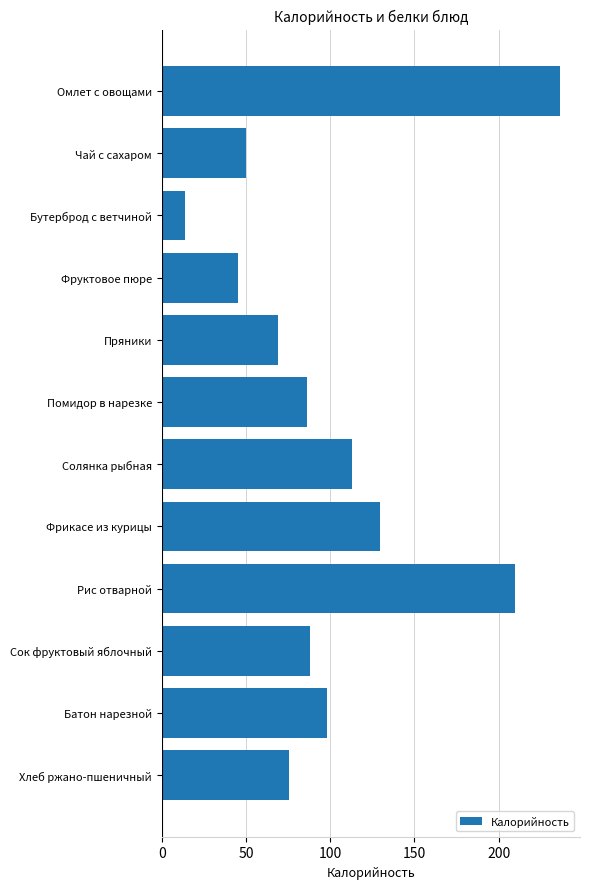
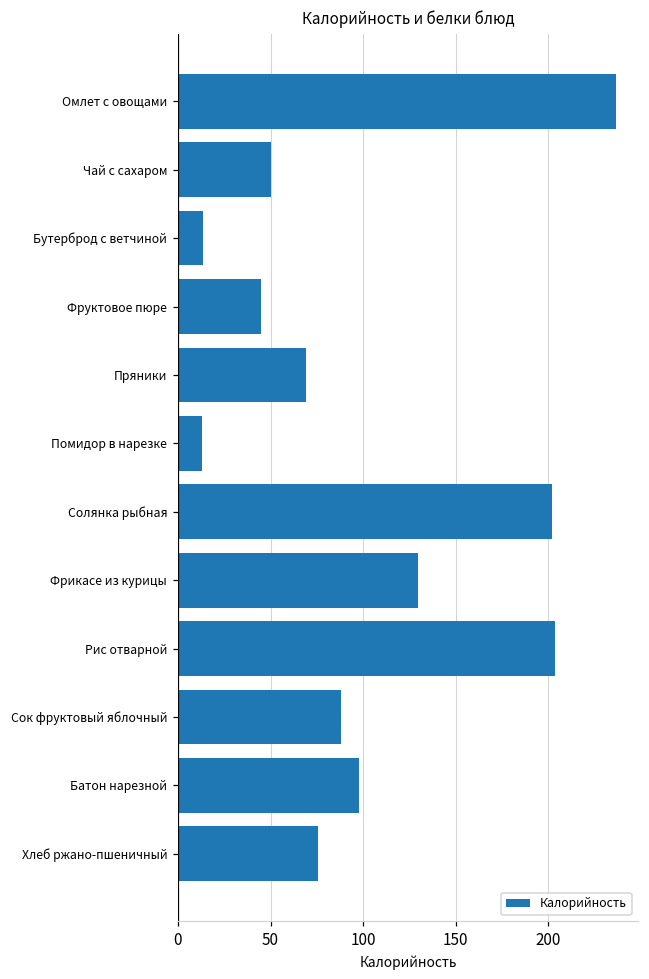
Помидор в нарезке: 86 -> 13
Солянка рыбная: 113 -> 202
Рис отварной: 210 -> 204
